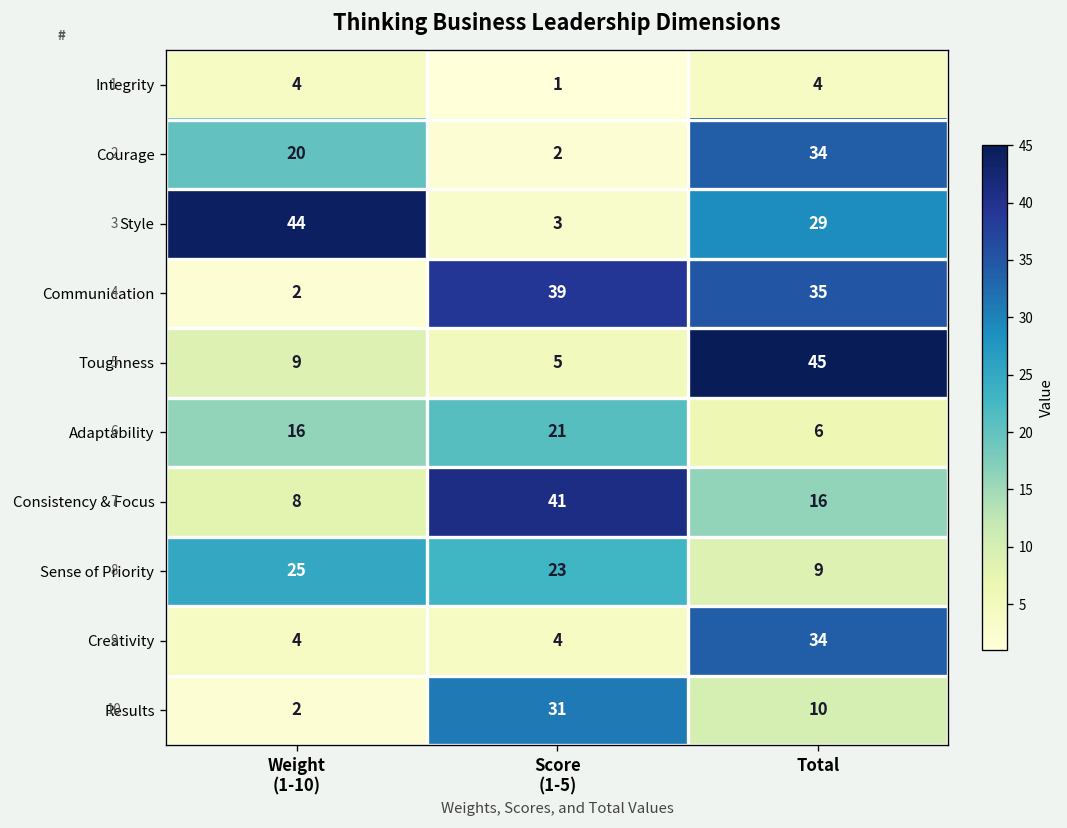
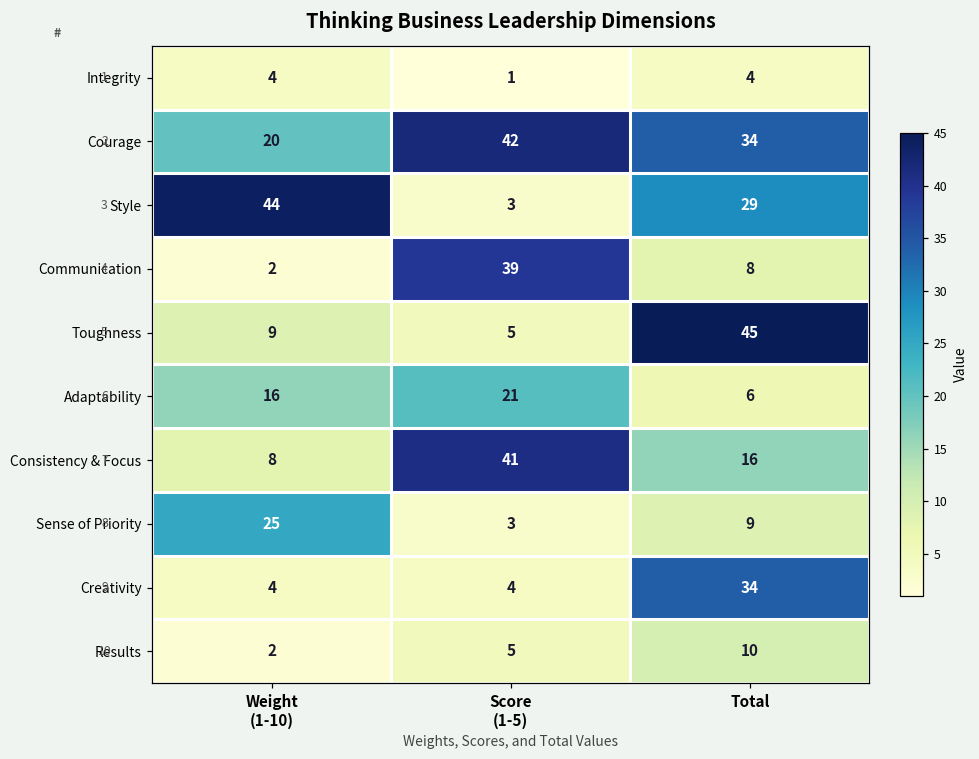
Courage, Score (1-5): 2 -> 42
Communication, Total: 35 -> 8
Sense of Priority, Score (1-5): 23 -> 3
Results, Score (1-5): 31 -> 5
